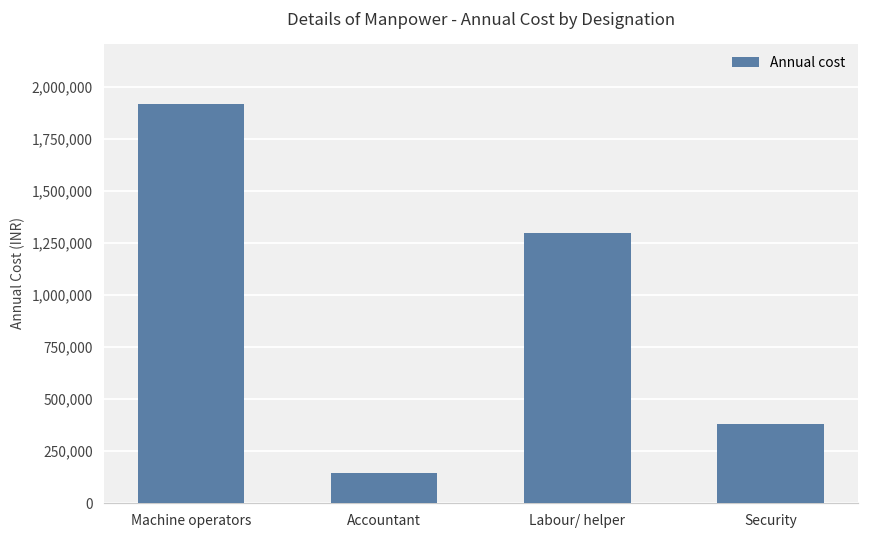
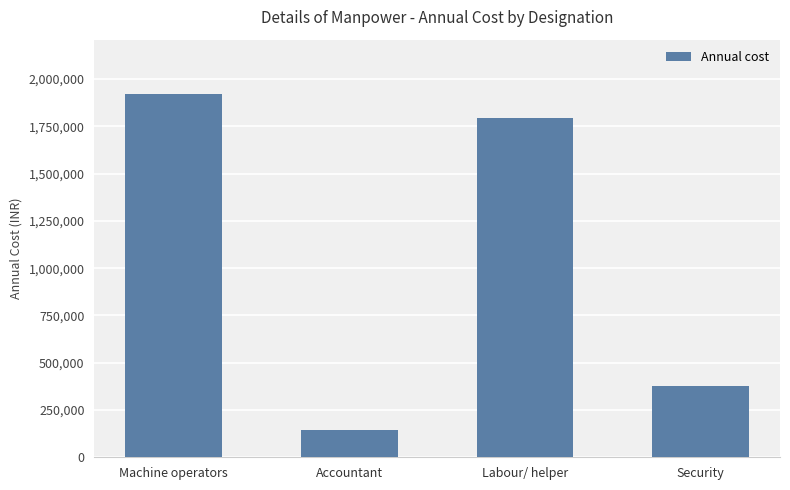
Labour/ helper: 1,300,000 -> 1,790,000
